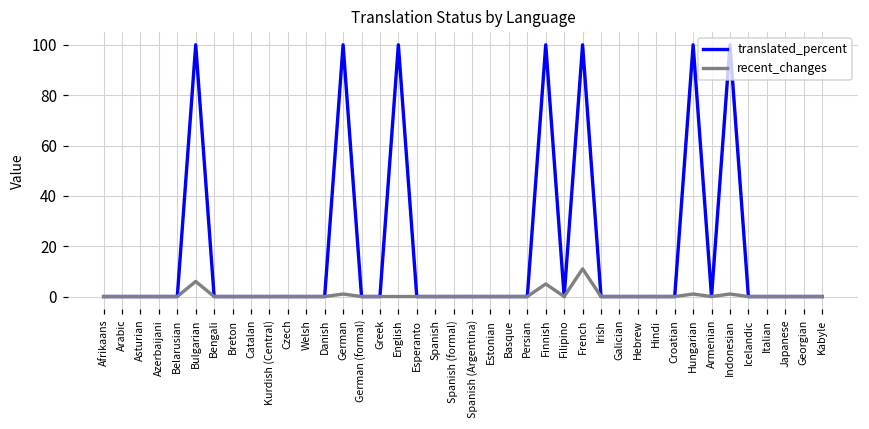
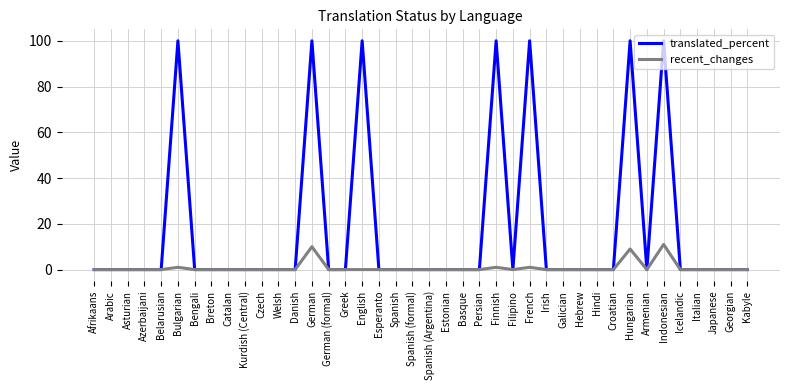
recent_changes, Bulgarian: 6 -> 1
recent_changes, German: 1 -> 10
recent_changes, Finnish: 5 -> 1
recent_changes, French: 11 -> 1
recent_changes, Hungarian: 1 -> 9
recent_changes, Indonesian: 1 -> 11
